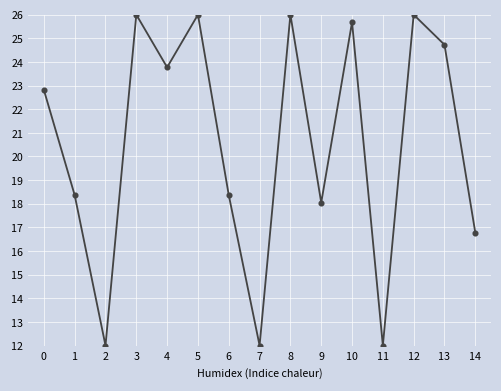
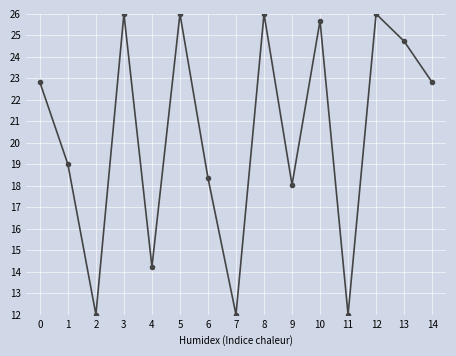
1: 18.4 -> 19.0
4: 23.8 -> 14.2
14: 16.8 -> 22.8
